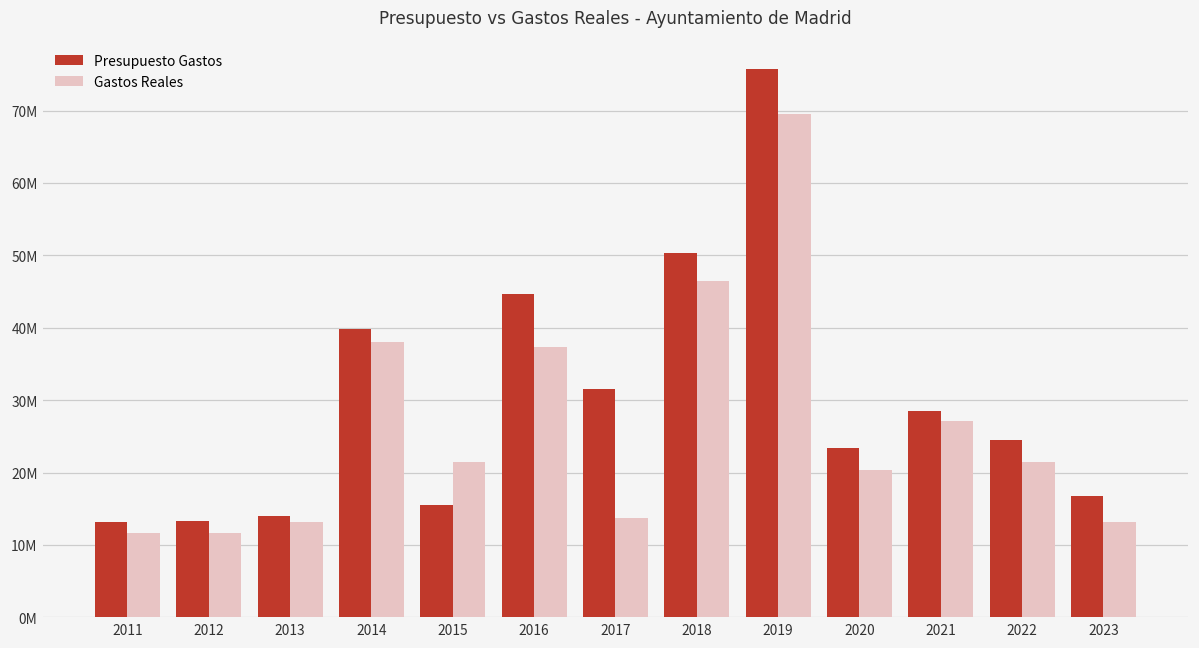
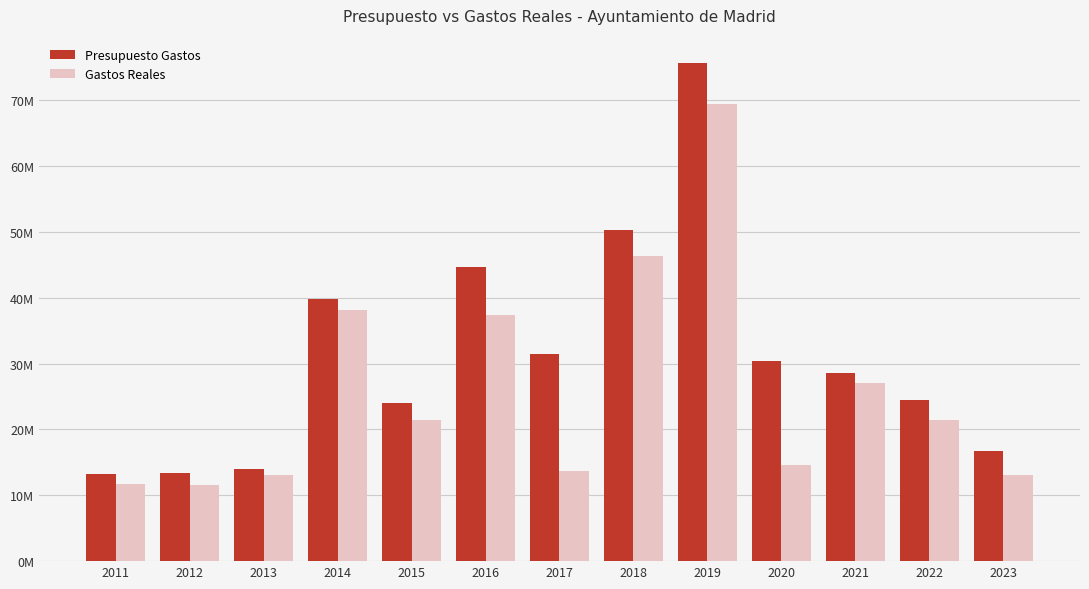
Presupuesto Gastos, 2015: 16000000 -> 24000000
Presupuesto Gastos, 2020: 23000000 -> 30000000
Gastos Reales, 2020: 20000000 -> 15000000
